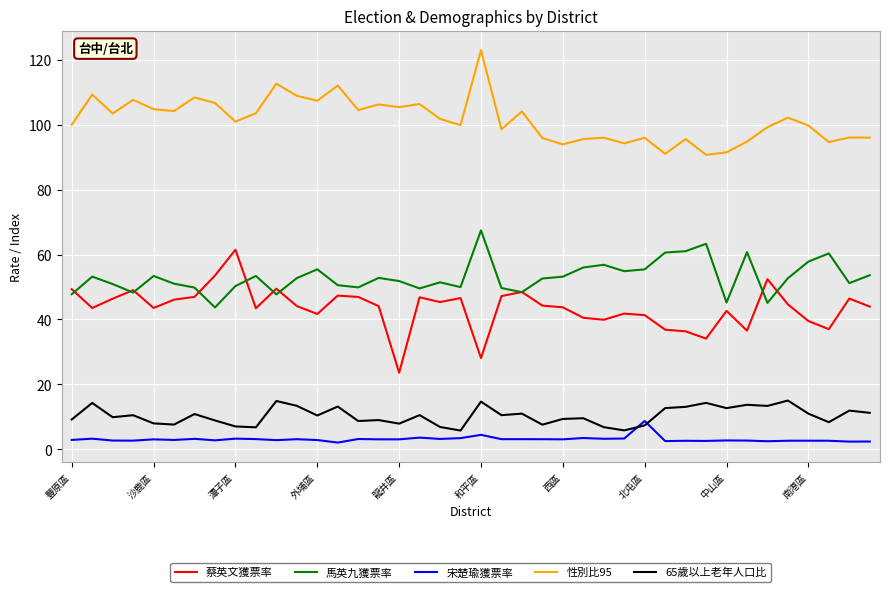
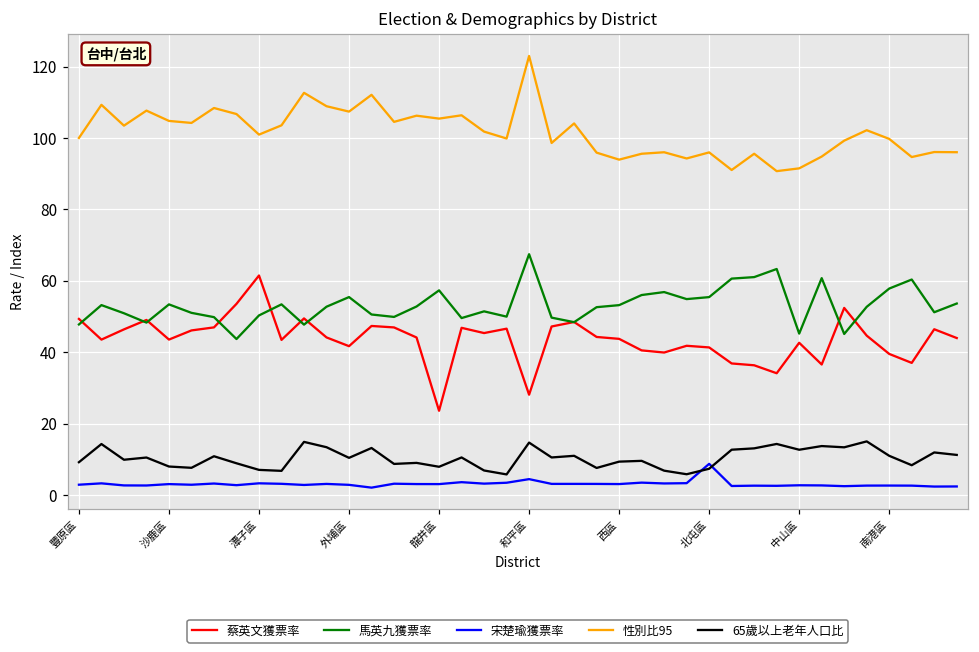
馬英九獲票率, 龍井區: 52 -> 57
